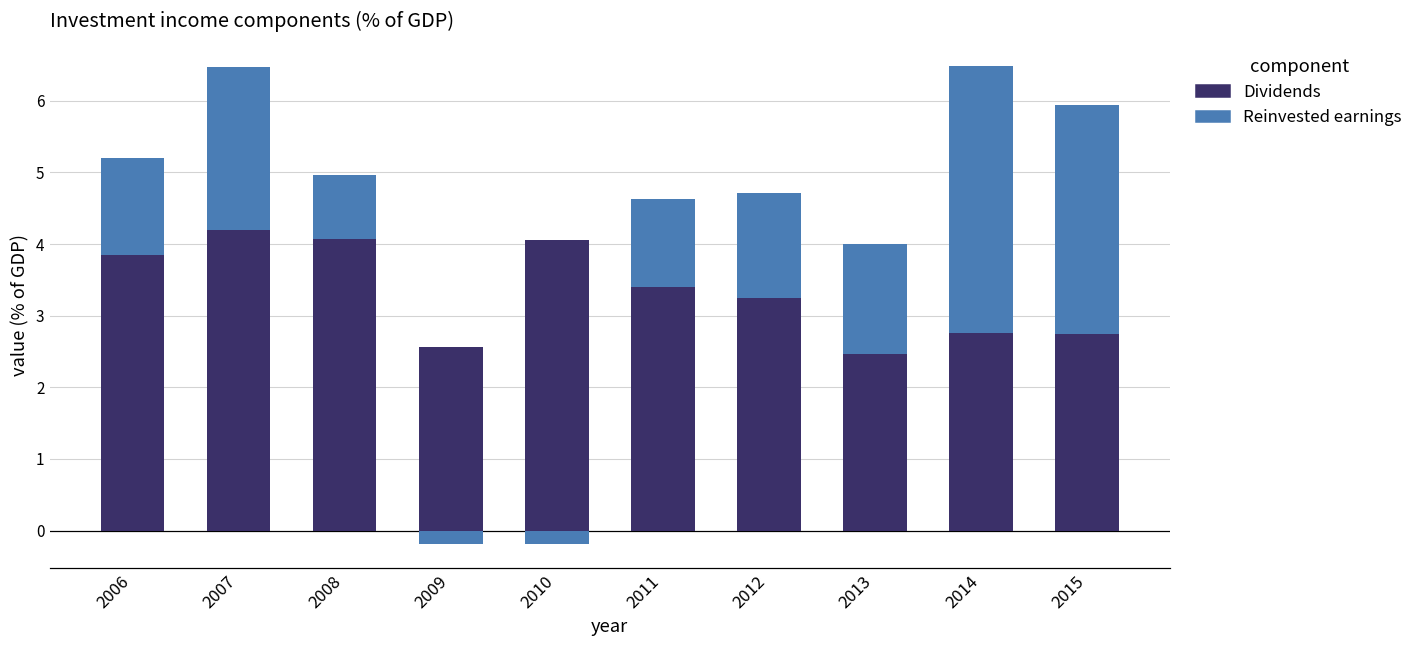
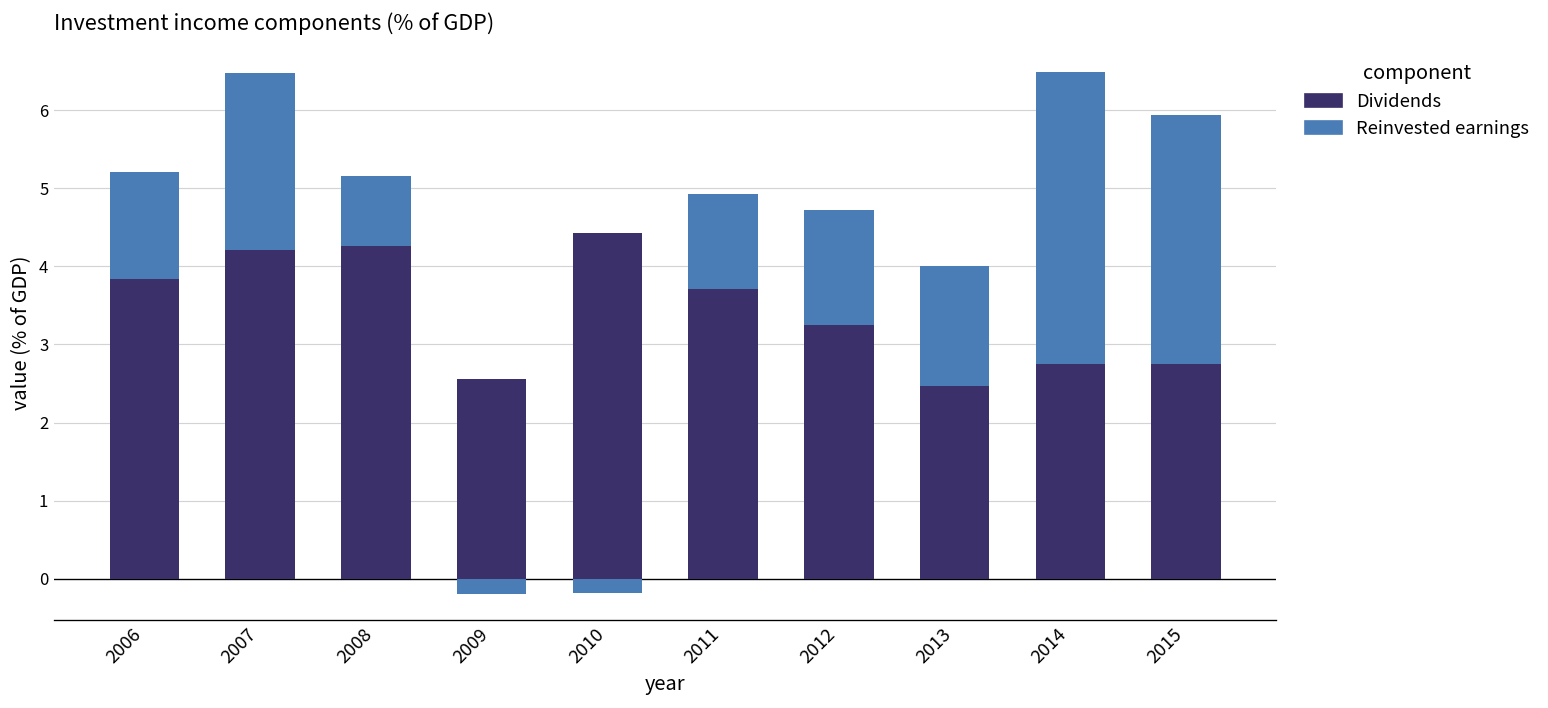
Dividends, 2008: 4.1 -> 4.3
Dividends, 2010: 4.1 -> 4.4
Dividends, 2011: 3.4 -> 3.7
